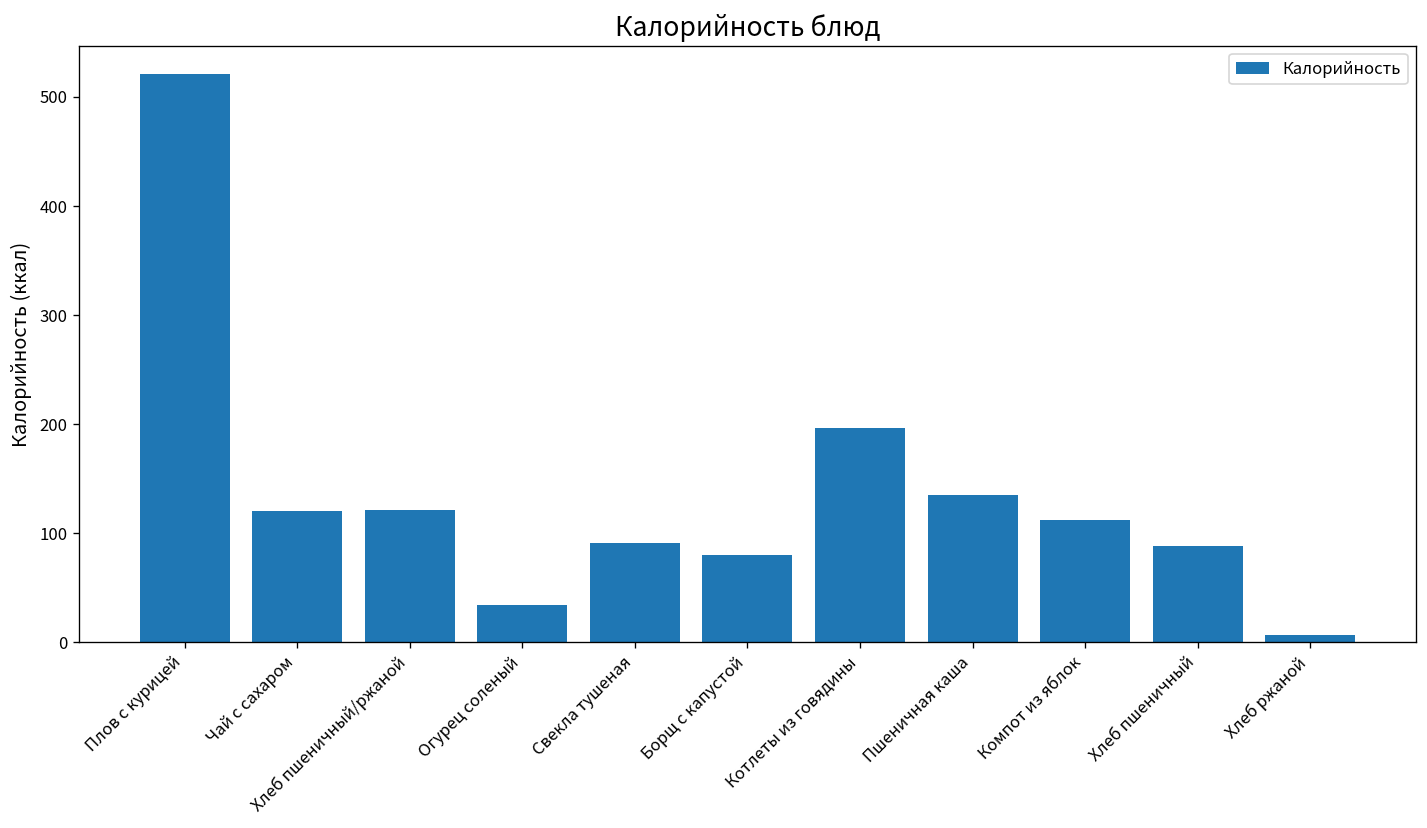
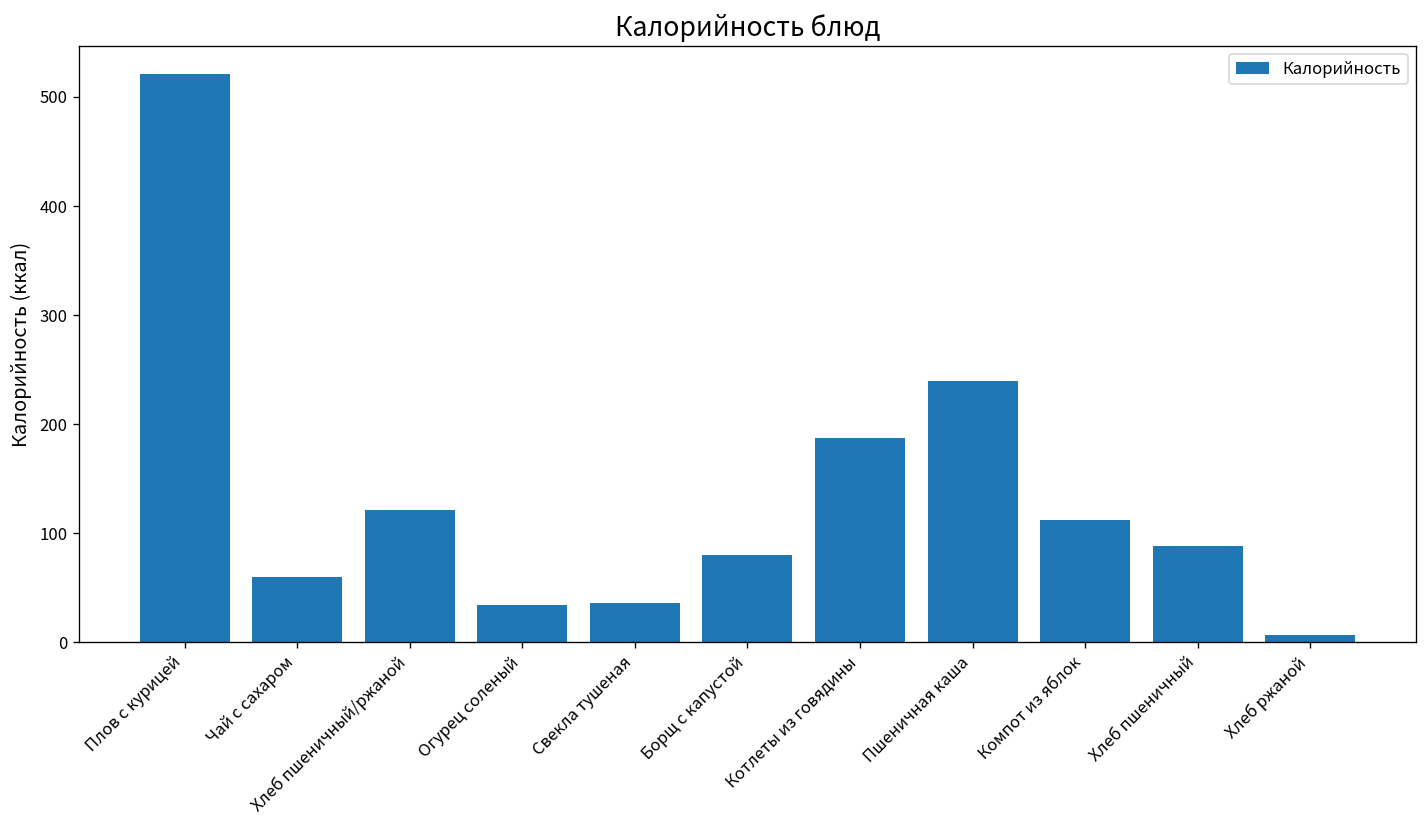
Чай с сахаром: 120 -> 60
Свекла тушеная: 90 -> 40
Котлеты из говядины: 200 -> 190
Пшеничная каша: 140 -> 240
